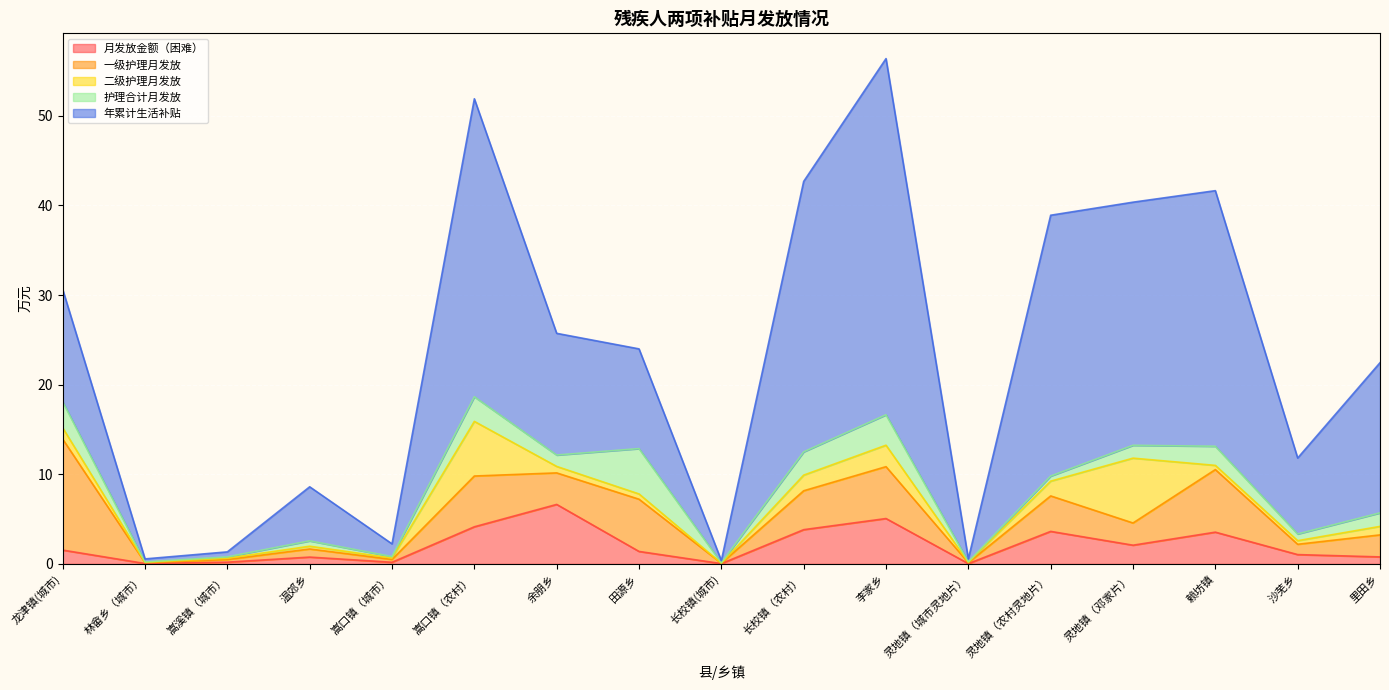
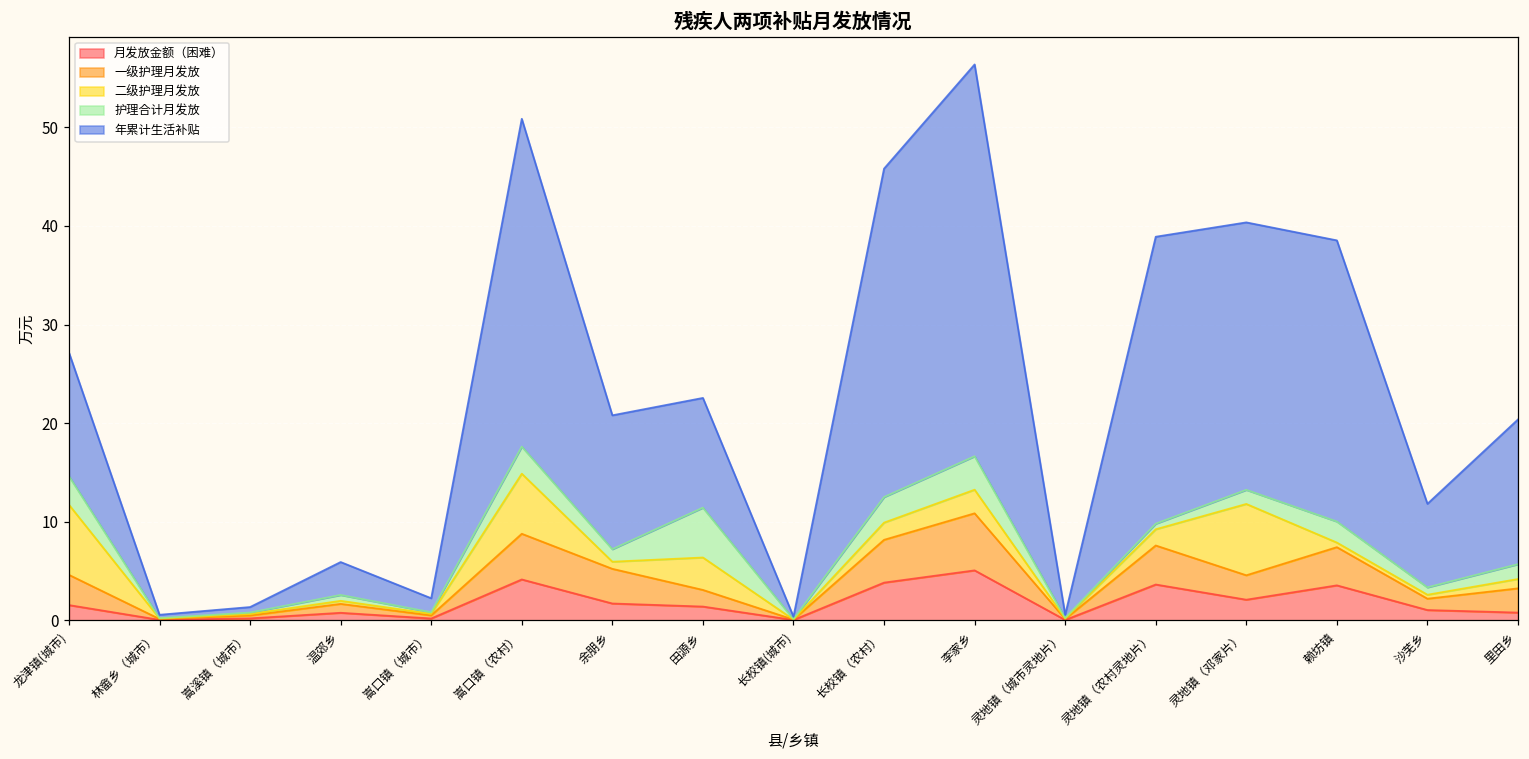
一级护理月发放, 龙津镇(城市): 12 -> 3
二级护理月发放, 龙津镇(城市): 1 -> 7
年累计生活补贴, 温郊乡: 6 -> 3
一级护理月发放, 嵩口镇（农村）: 6 -> 5
月发放金额（困难）, 余朋乡: 7 -> 2
一级护理月发放, 田源乡: 6 -> 2
二级护理月发放, 田源乡: 1 -> 3
年累计生活补贴, 长校镇（农村）: 30 -> 33
一级护理月发放, 赖坊镇: 7 -> 4
年累计生活补贴, 里田乡: 17 -> 15
